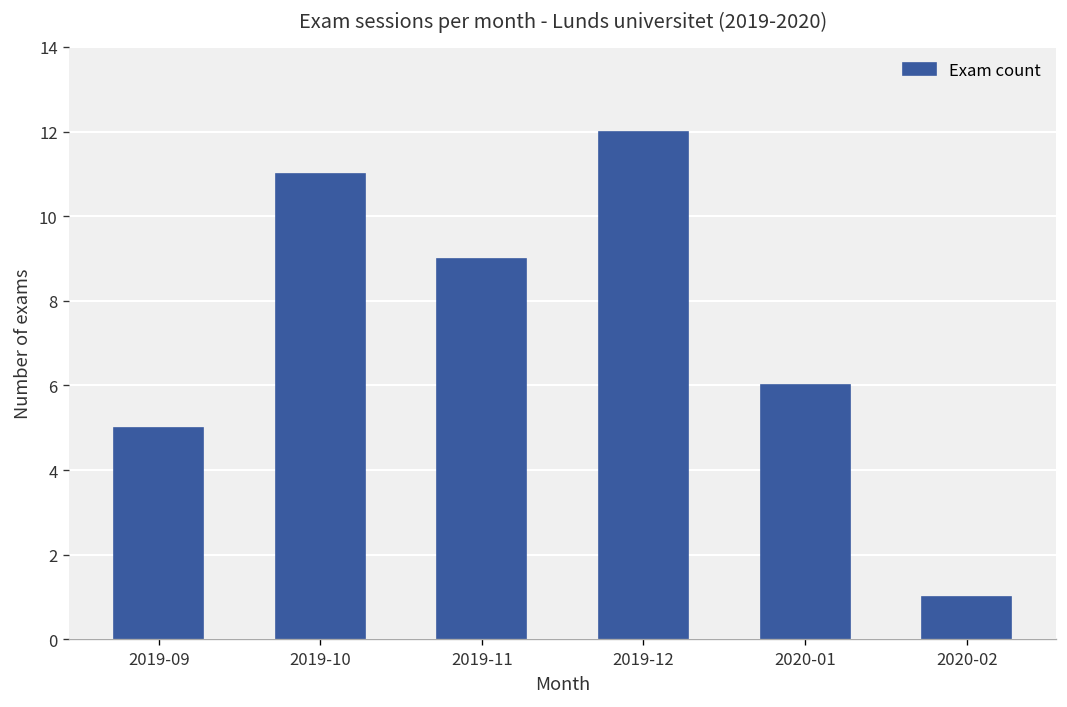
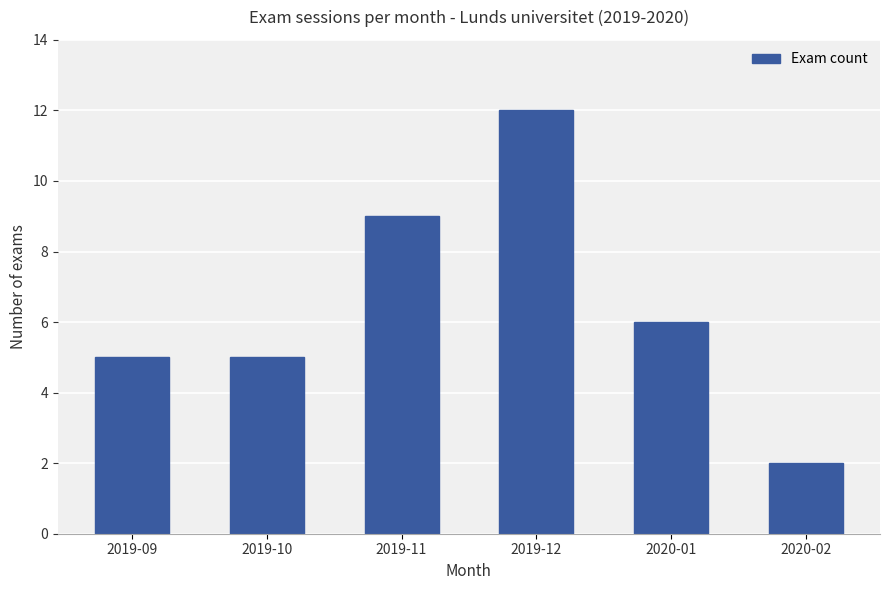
2019-10: 11 -> 5
2020-02: 1 -> 2
